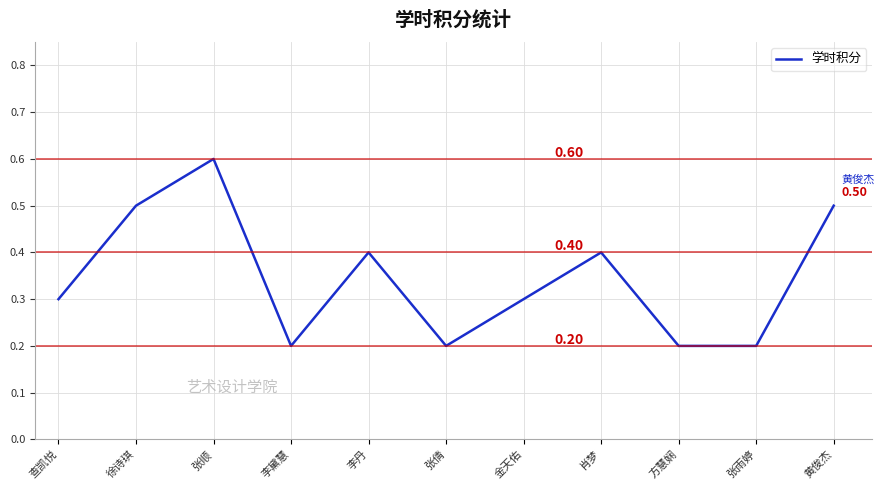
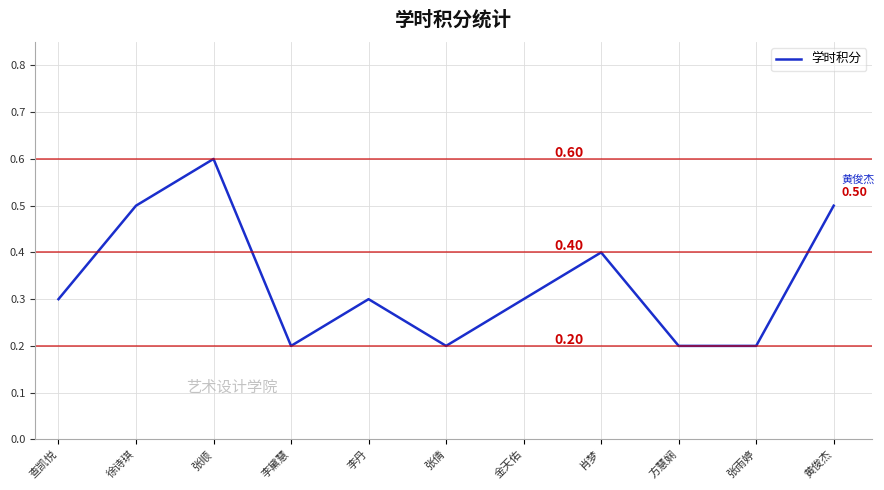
李丹: 0.4 -> 0.3
